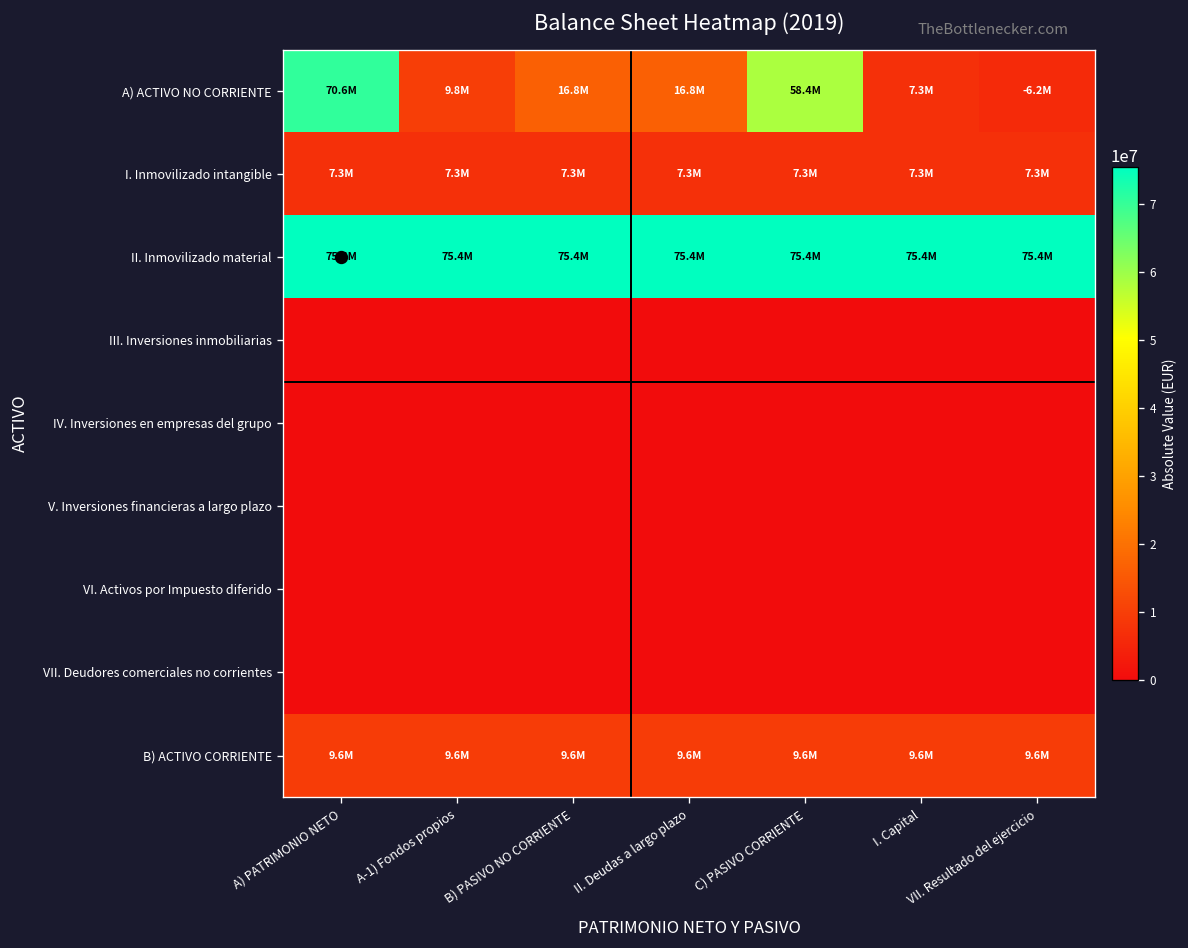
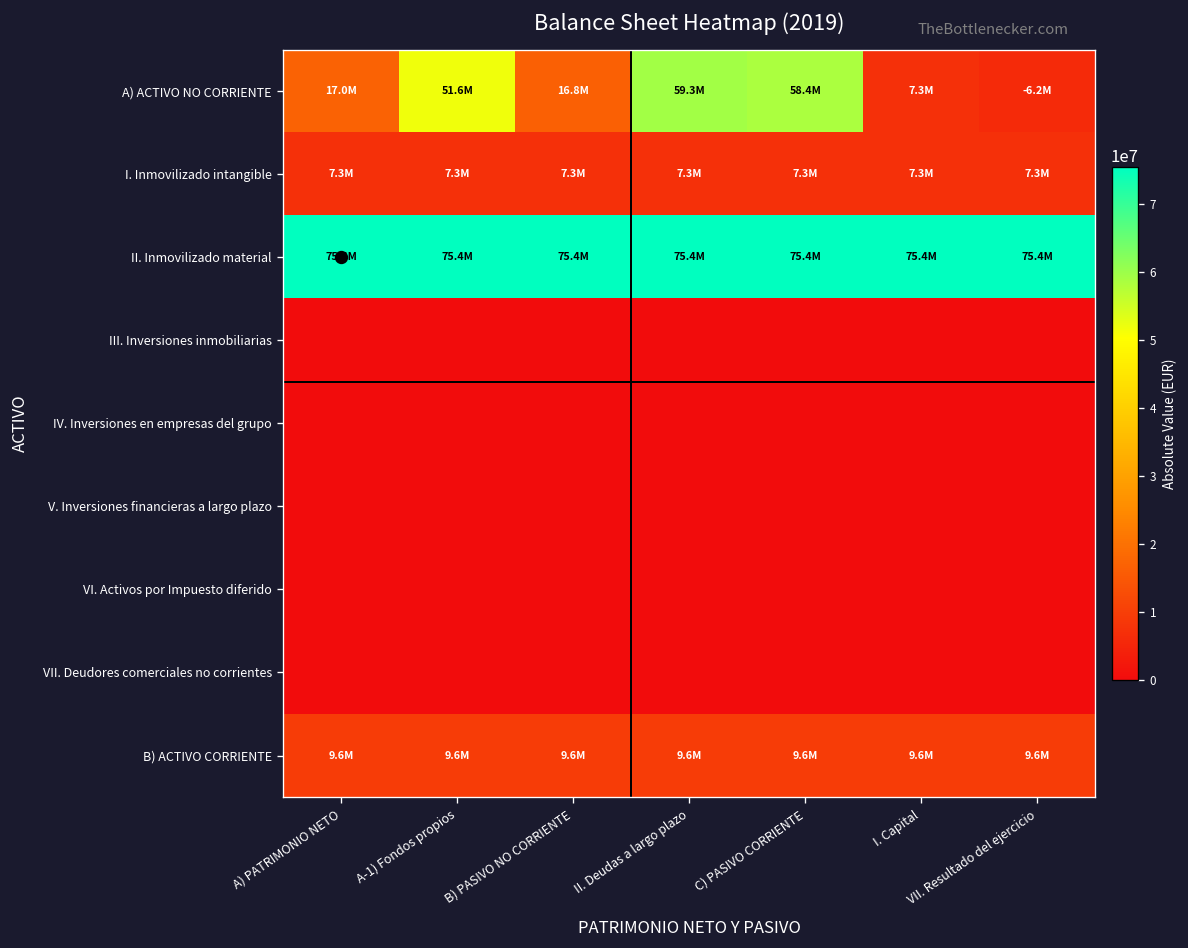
A) ACTIVO NO CORRIENTE, A) PATRIMONIO NETO: 70.6M -> 17.0M
A) ACTIVO NO CORRIENTE, A-1) Fondos propios: 9.8M -> 51.6M
A) ACTIVO NO CORRIENTE, II. Deudas a largo plazo: 16.8M -> 59.3M
